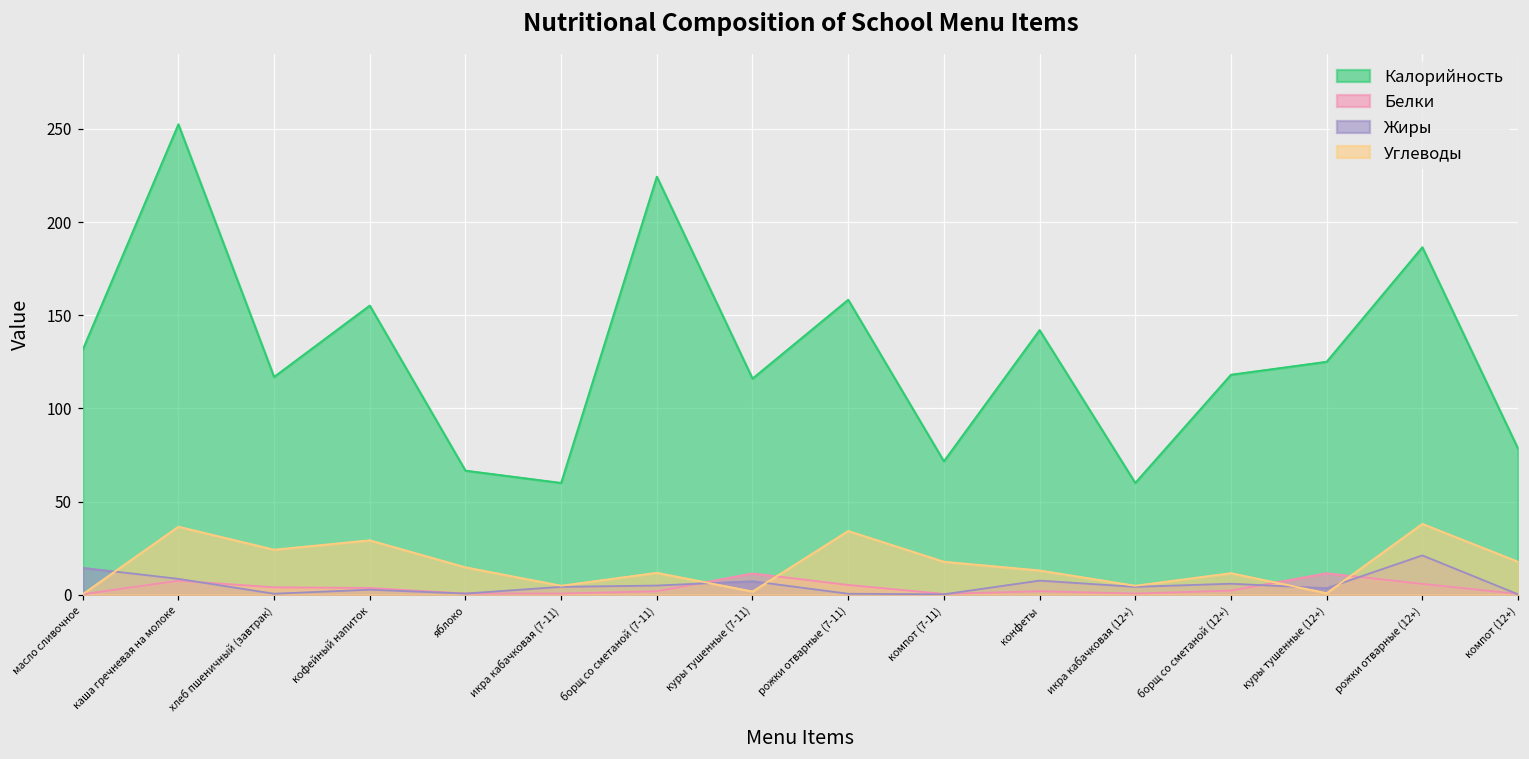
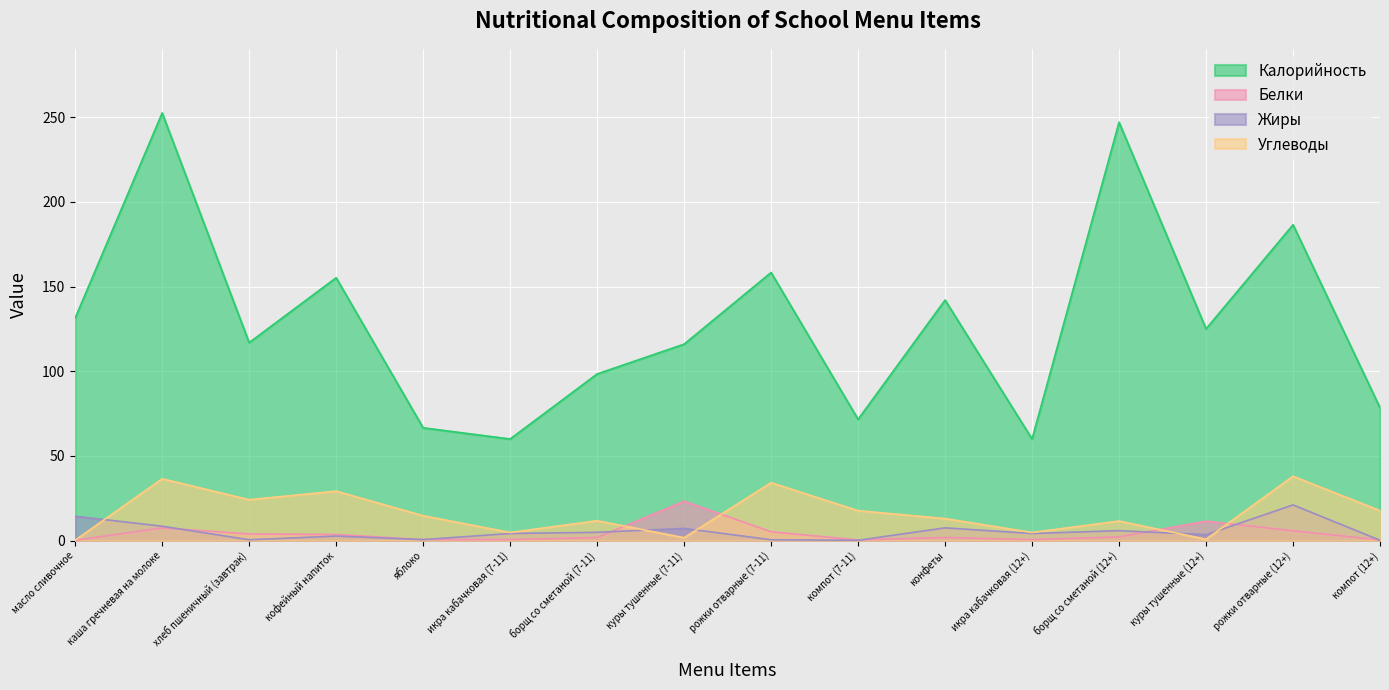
Калорийность, борщ со сметаной (7-11): 224 -> 98
Белки, куры тушенные (7-11): 11 -> 23
Калорийность, борщ со сметаной (12+): 118 -> 247
